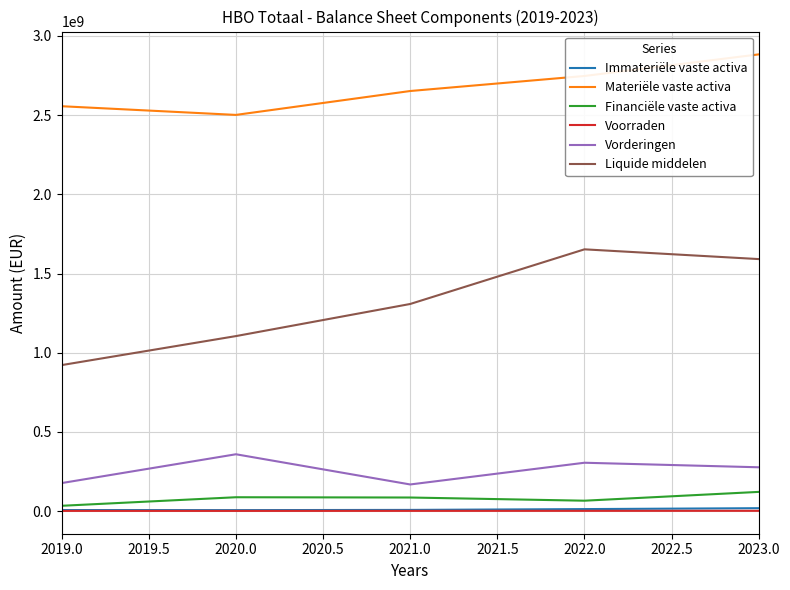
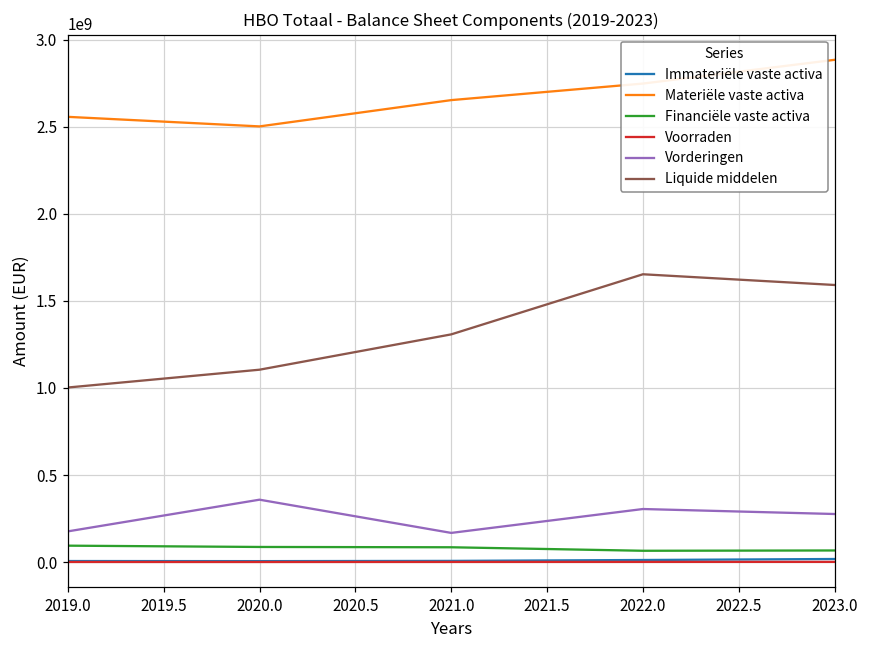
Financiële vaste activa, 2019.0: 30000000 -> 90000000
Liquide middelen, 2019.0: 920000000 -> 1000000000
Financiële vaste activa, 2023.0: 120000000 -> 70000000
